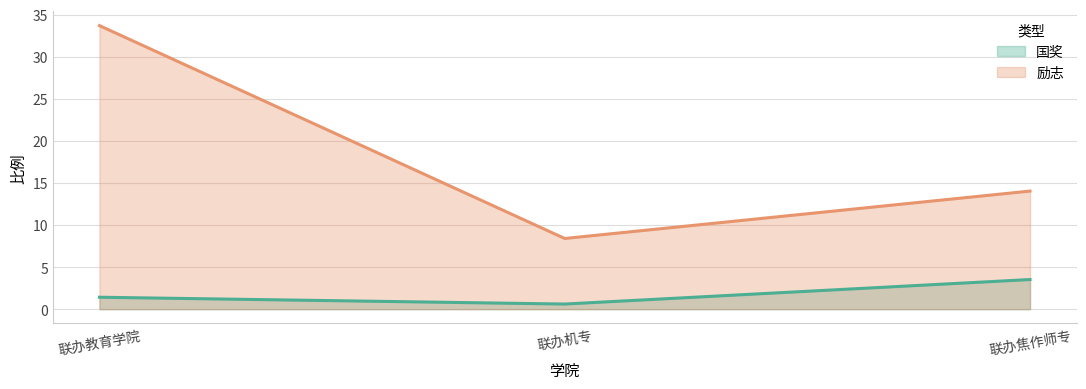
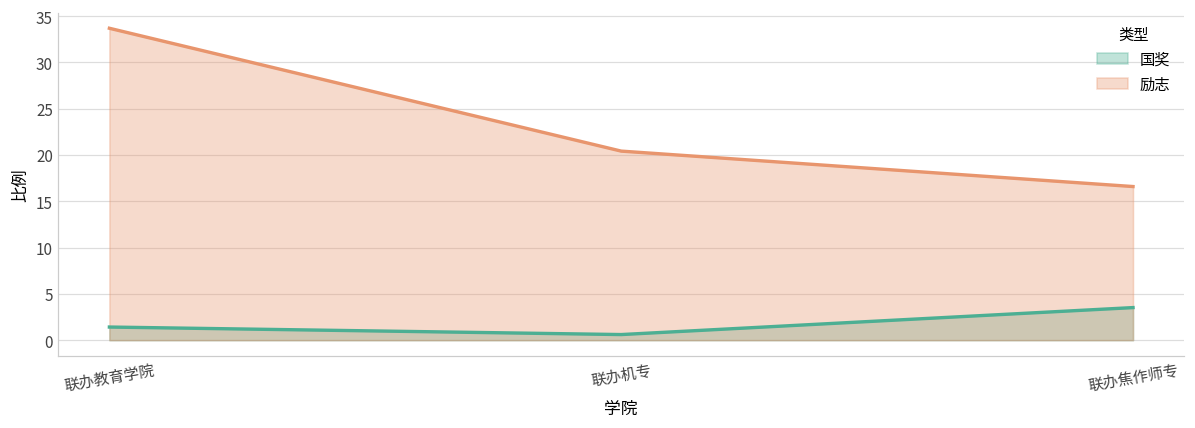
励志, 联办机专: 8 -> 20
励志, 联办焦作师专: 14 -> 17
